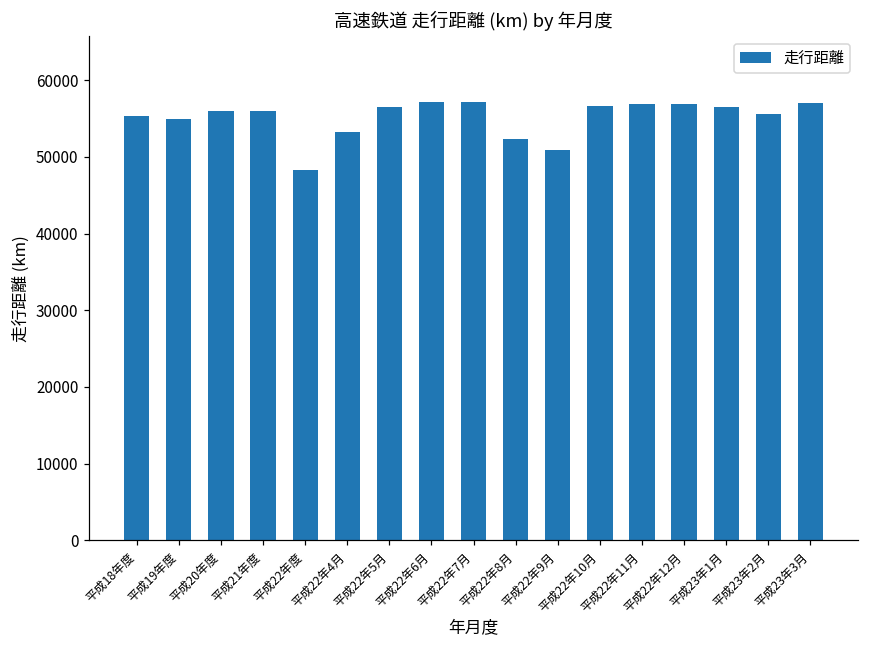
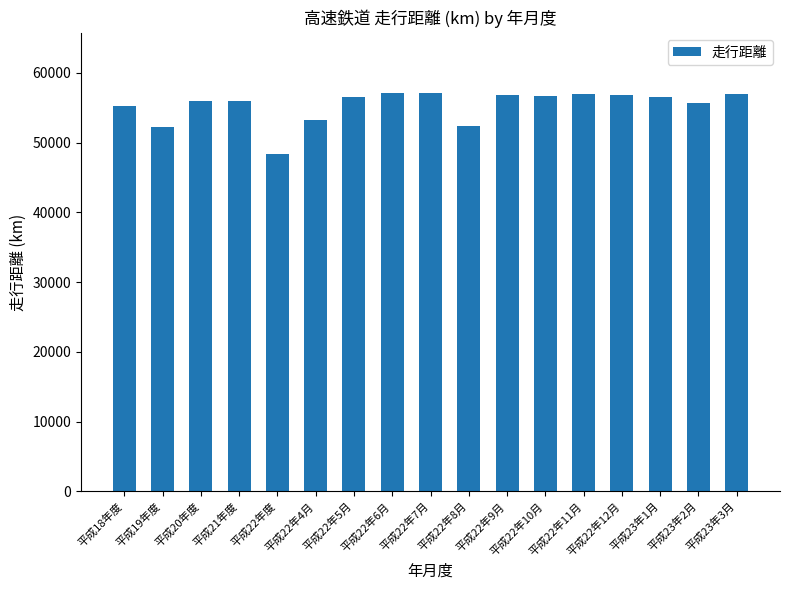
平成19年度: 55000 -> 52000
平成22年9月: 51000 -> 57000
